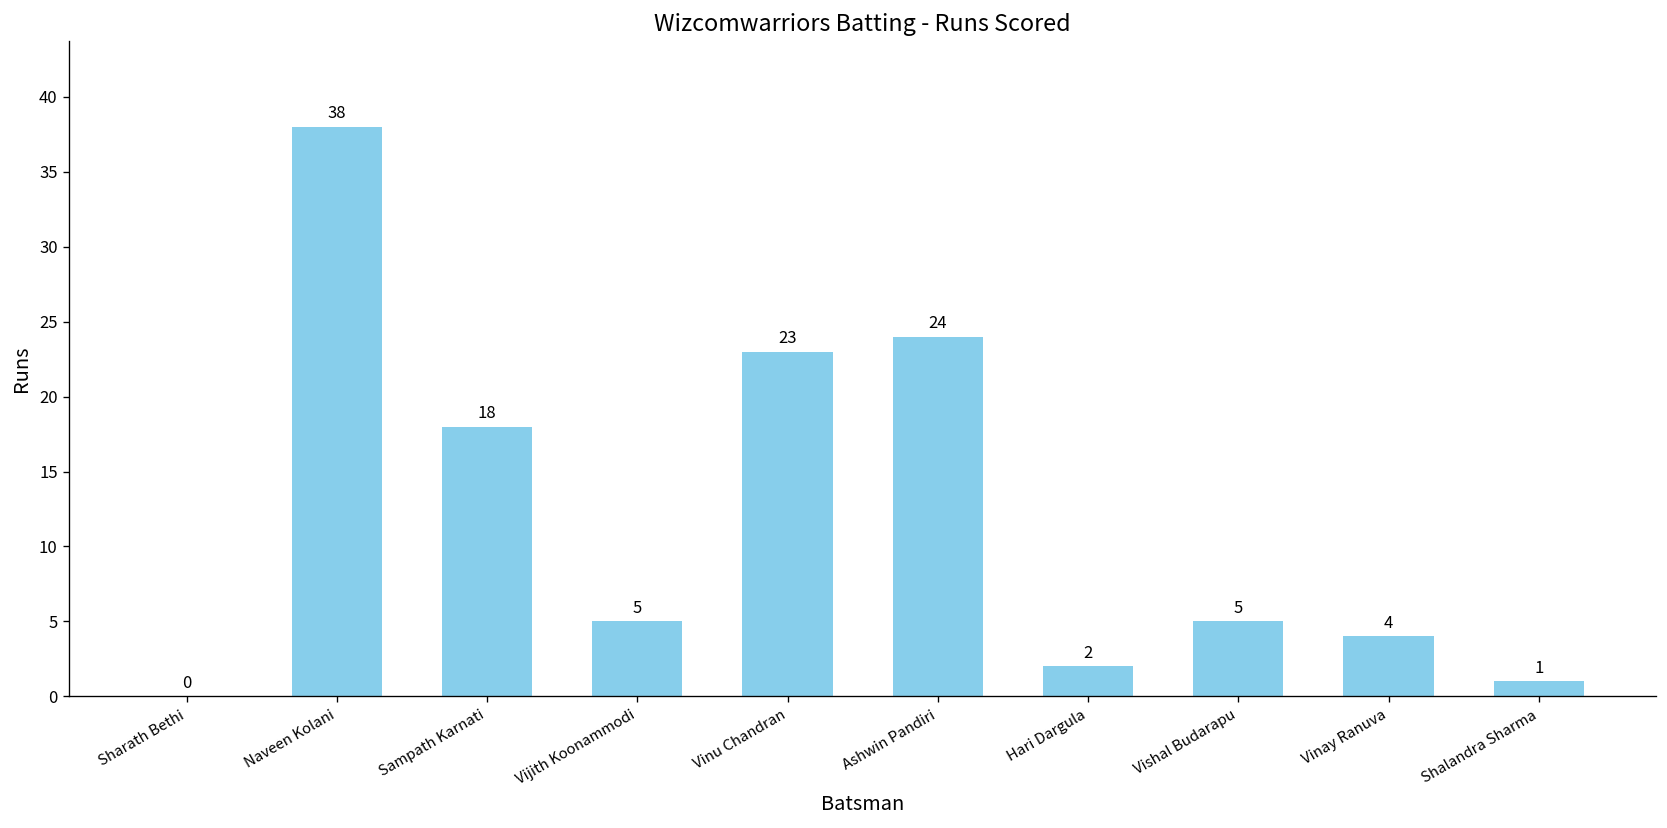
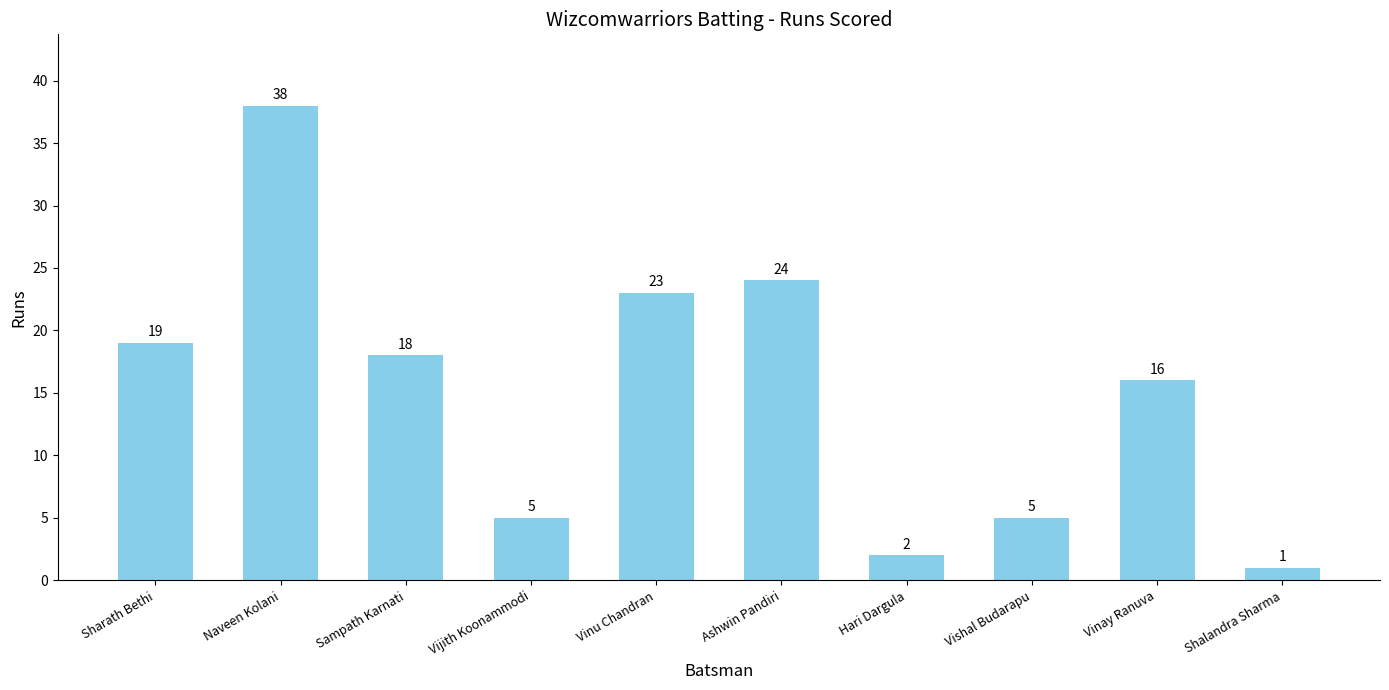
Sharath Bethi: 0 -> 19
Vinay Ranuva: 4 -> 16
